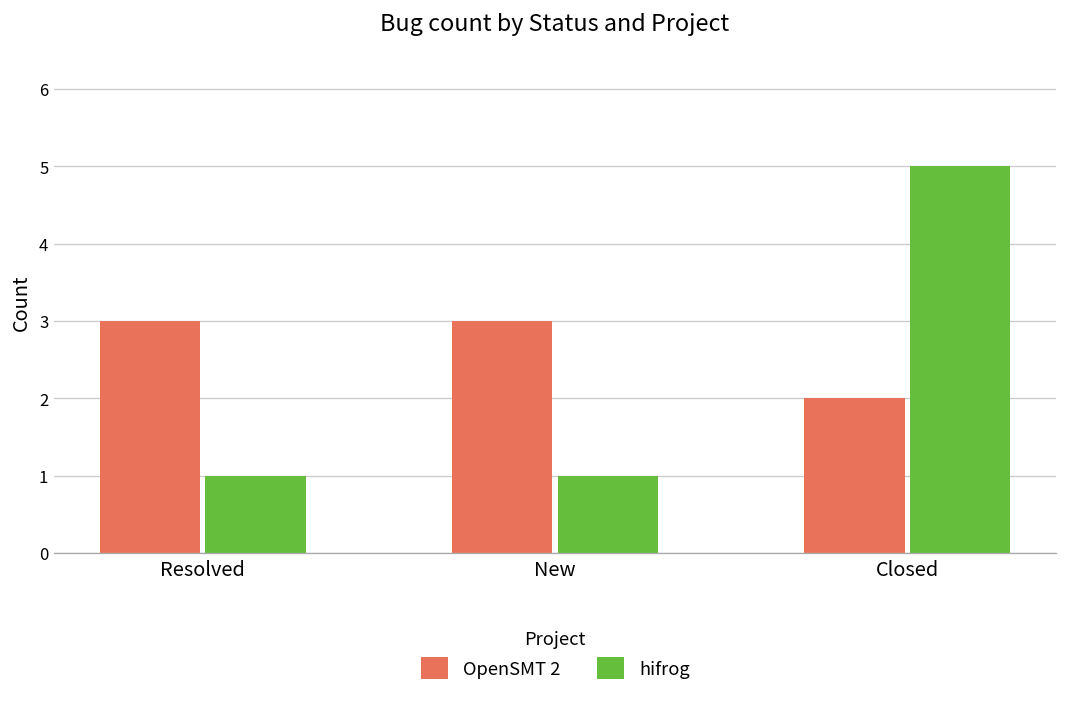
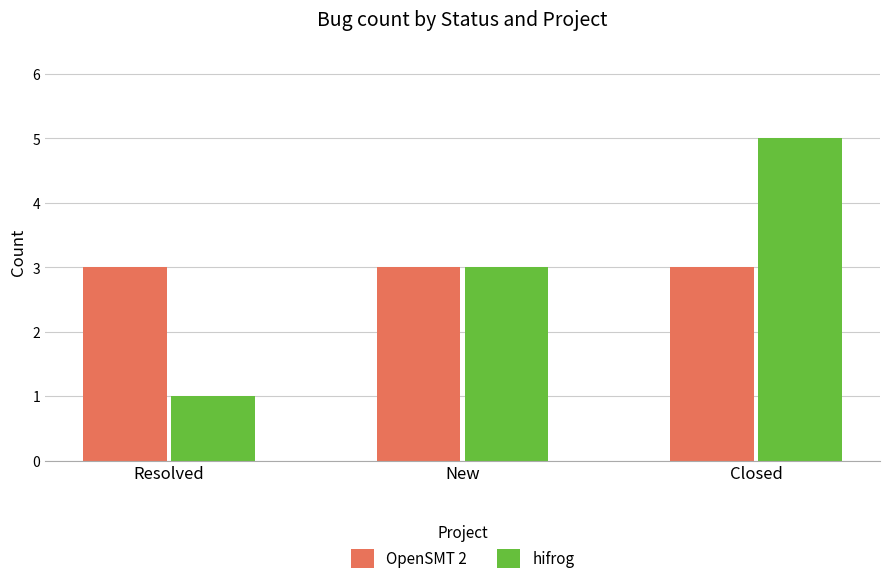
hifrog, New: 1 -> 3
OpenSMT 2, Closed: 2 -> 3
